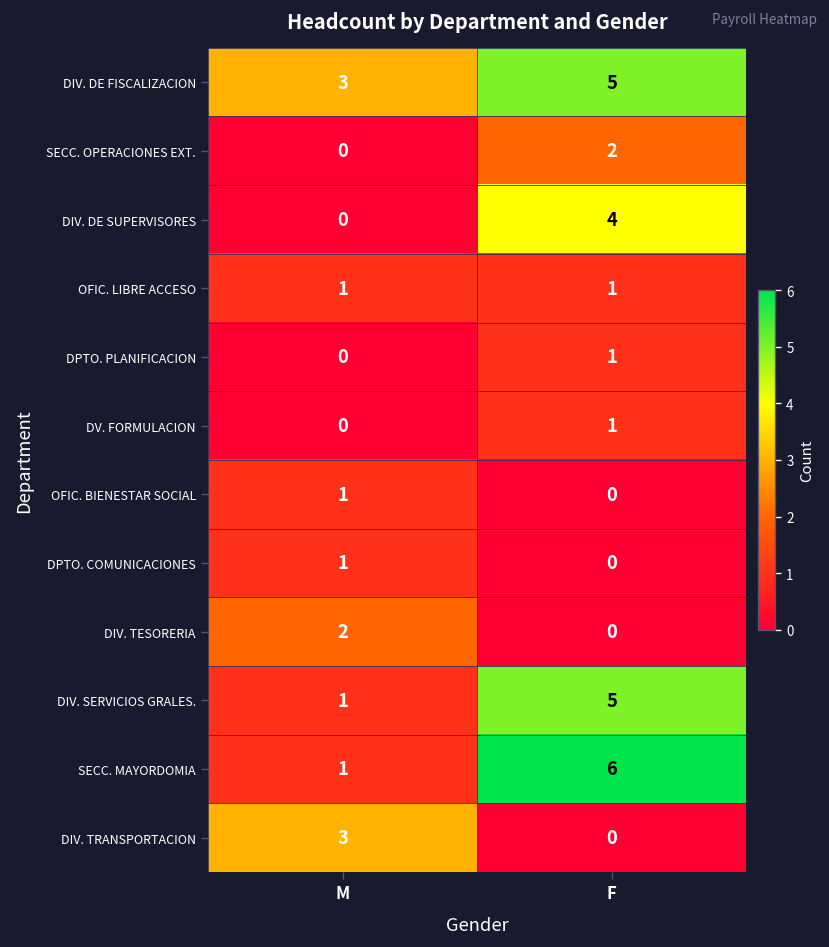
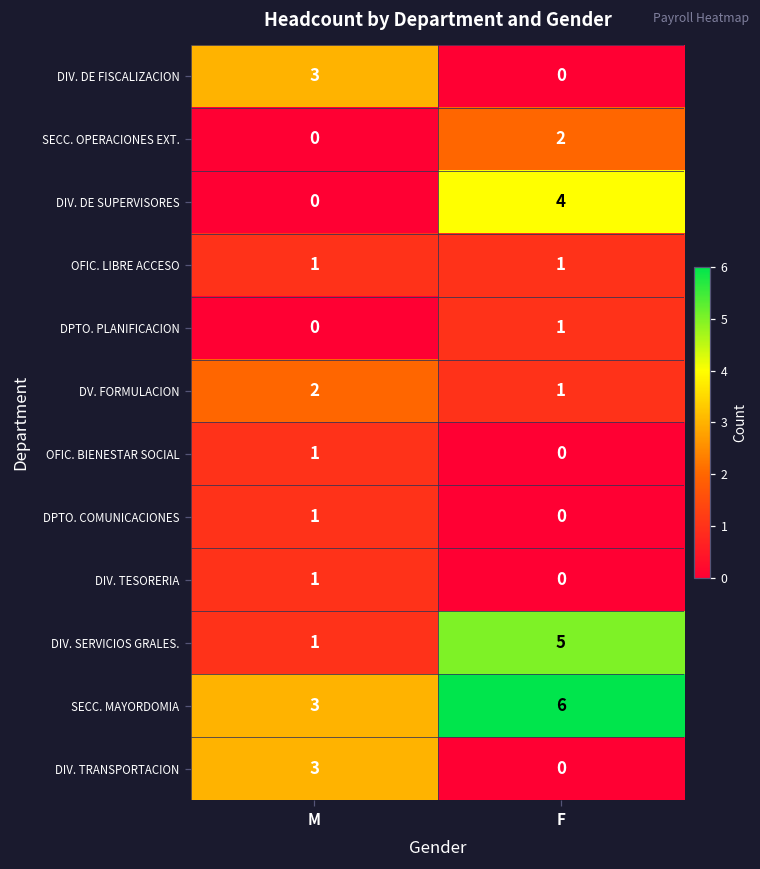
DIV. DE FISCALIZACION, F: 5 -> 0
DV. FORMULACION, M: 0 -> 2
DIV. TESORERIA, M: 2 -> 1
SECC. MAYORDOMIA, M: 1 -> 3
